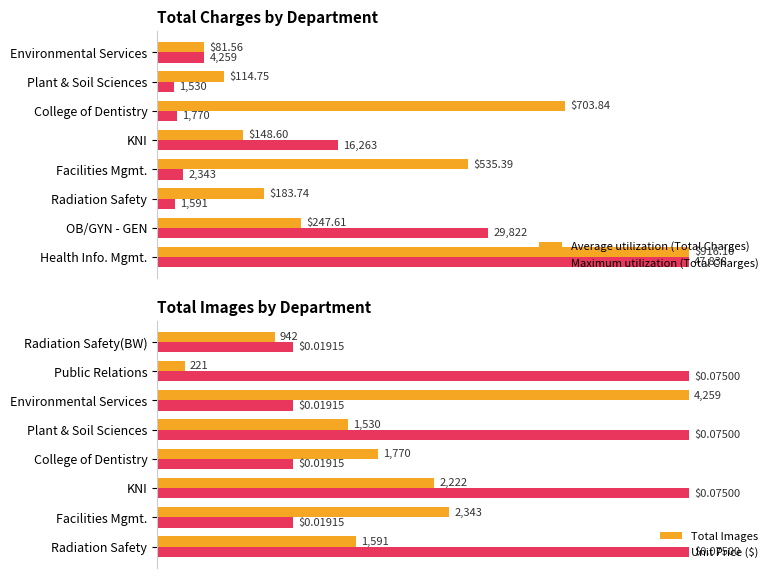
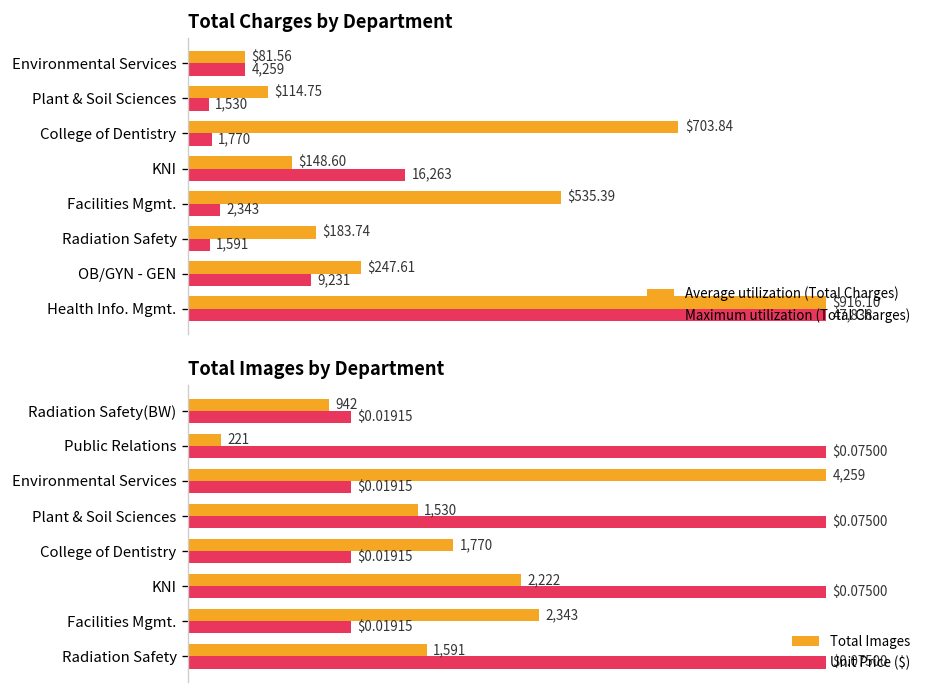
Total Charges by Department, Maximum utilization (Total Charges), OB/GYN - GEN: 29,822 -> 9,231
